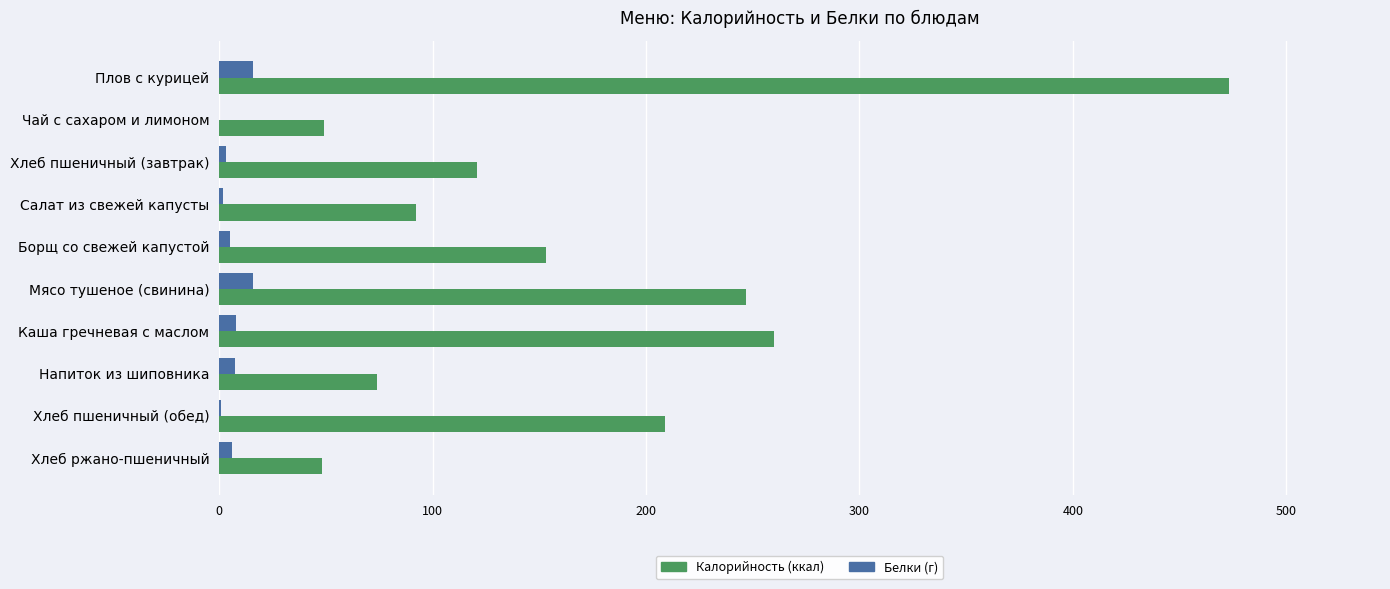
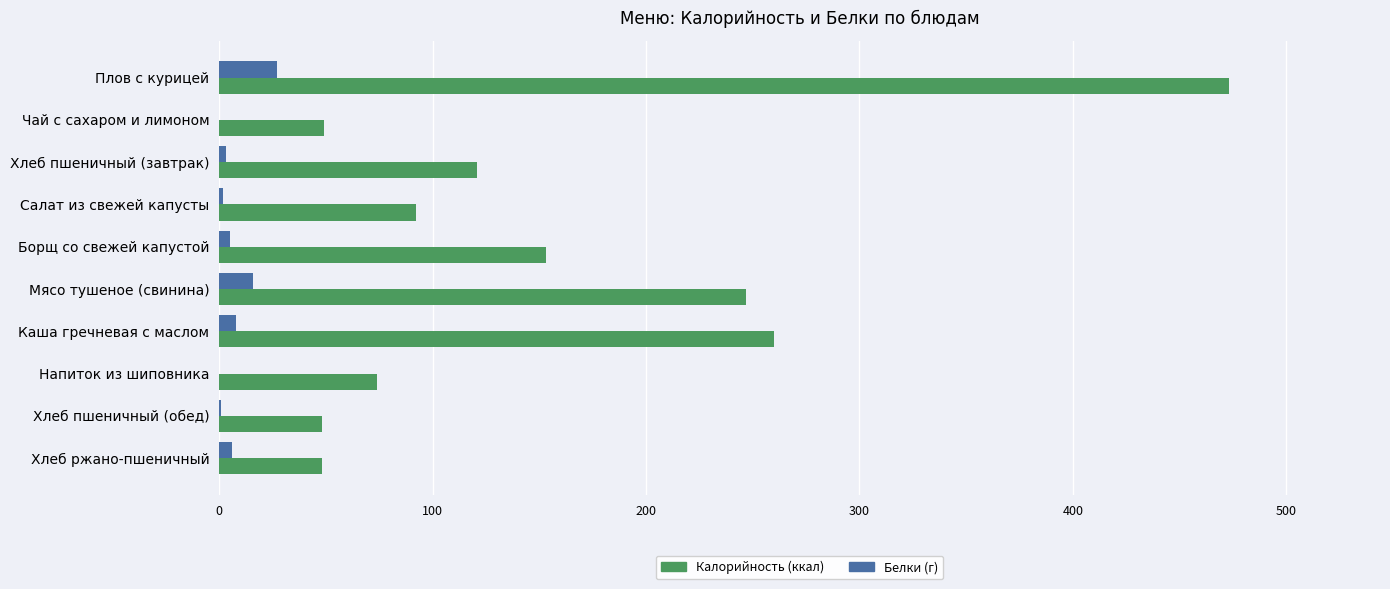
Белки (г), Плов с курицей: 16 -> 27
Белки (г), Напиток из шиповника: 8 -> 0
Калорийность (ккал), Хлеб пшеничный (обед): 209 -> 48
